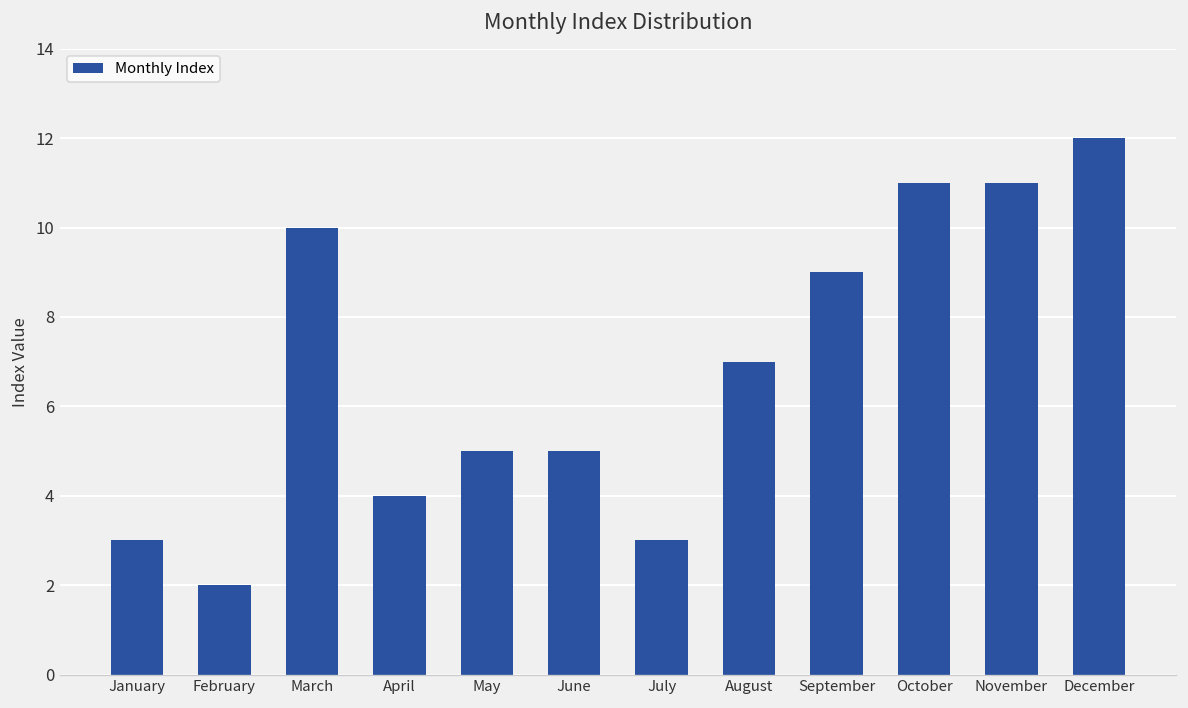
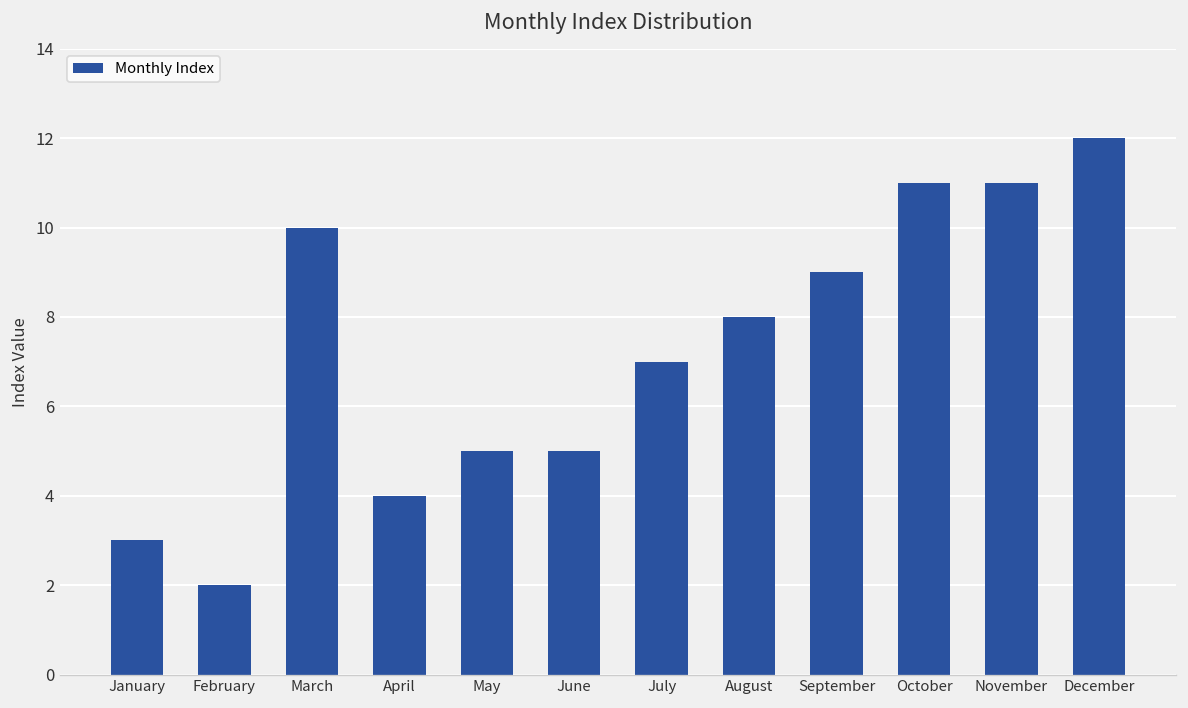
July: 3 -> 7
August: 7 -> 8
